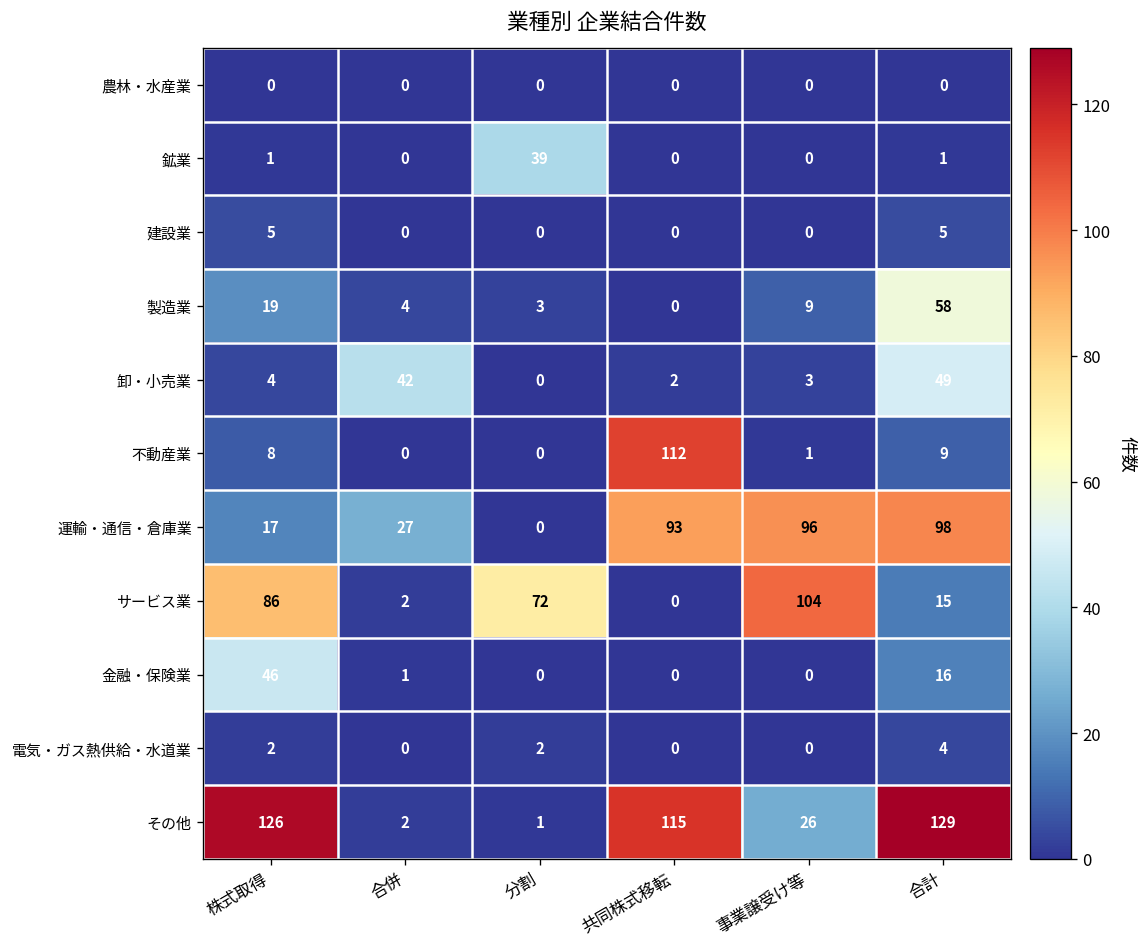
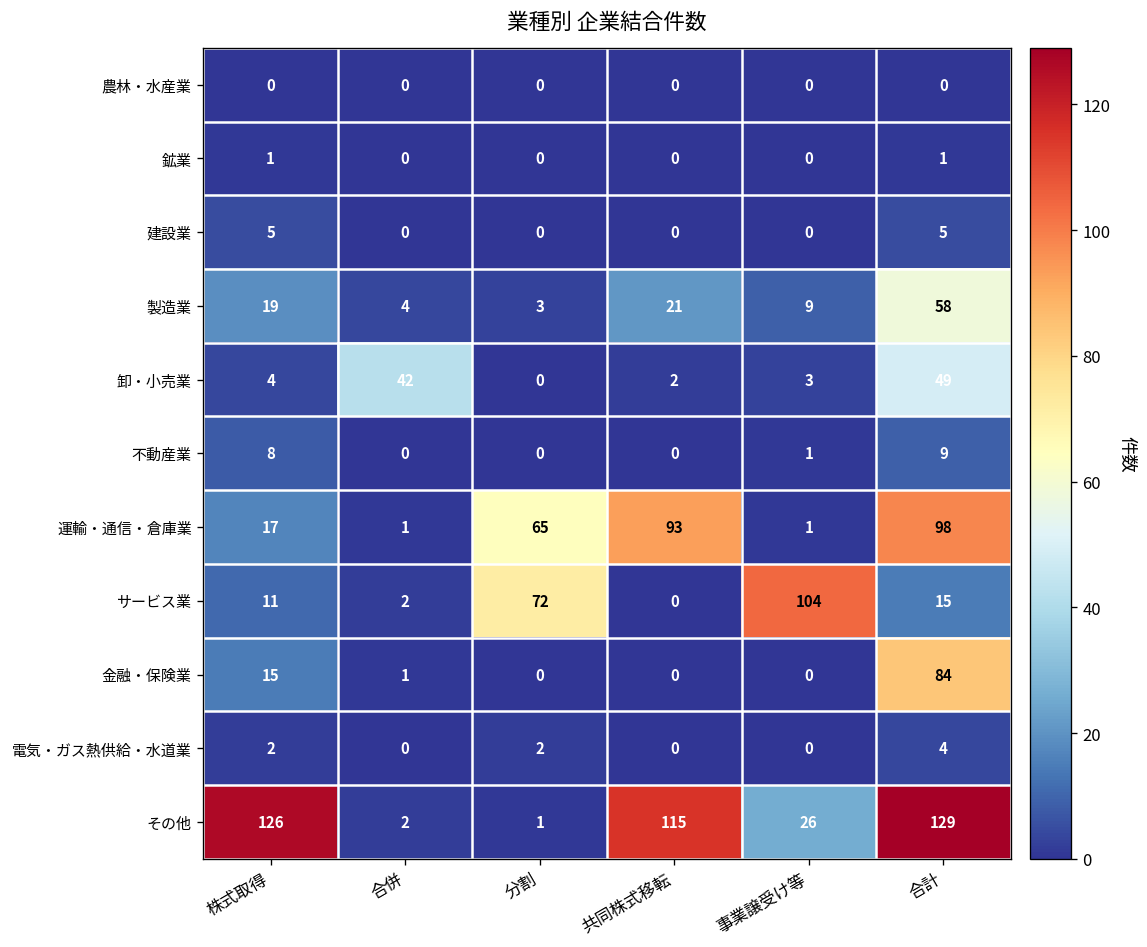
鉱業, 分割: 39 -> 0
製造業, 共同株式移転: 0 -> 21
不動産業, 共同株式移転: 112 -> 0
運輸・通信・倉庫業, 合併: 27 -> 1
運輸・通信・倉庫業, 分割: 0 -> 65
運輸・通信・倉庫業, 事業譲受け等: 96 -> 1
サービス業, 株式取得: 86 -> 11
金融・保険業, 株式取得: 46 -> 15
金融・保険業, 合計: 16 -> 84
